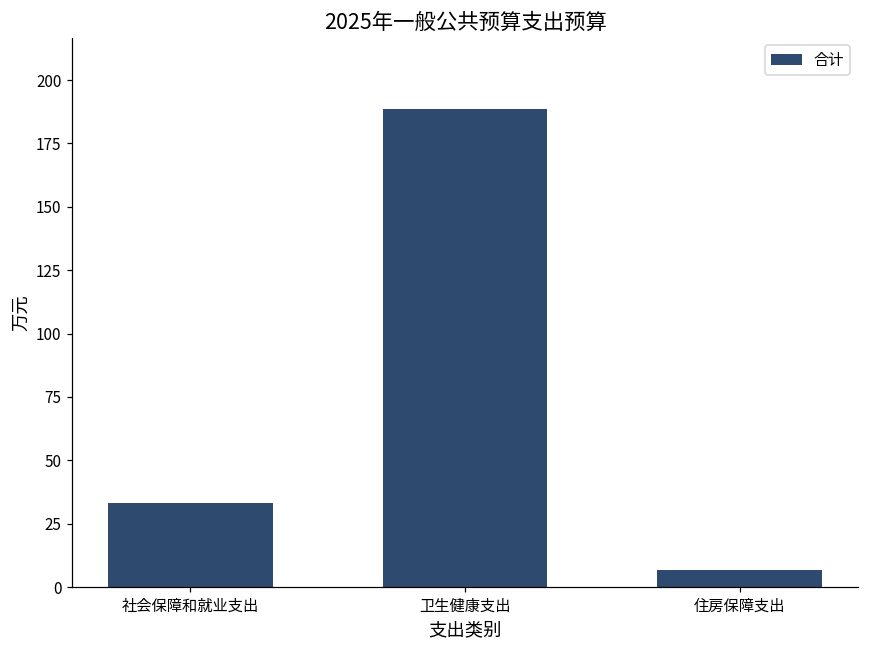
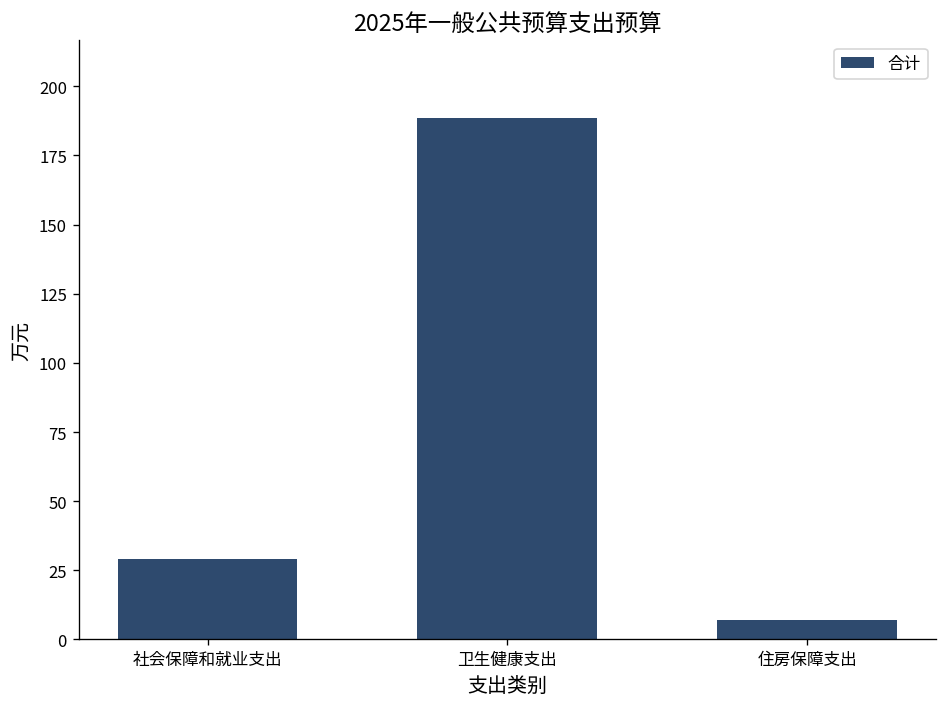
社会保障和就业支出: 33 -> 29
